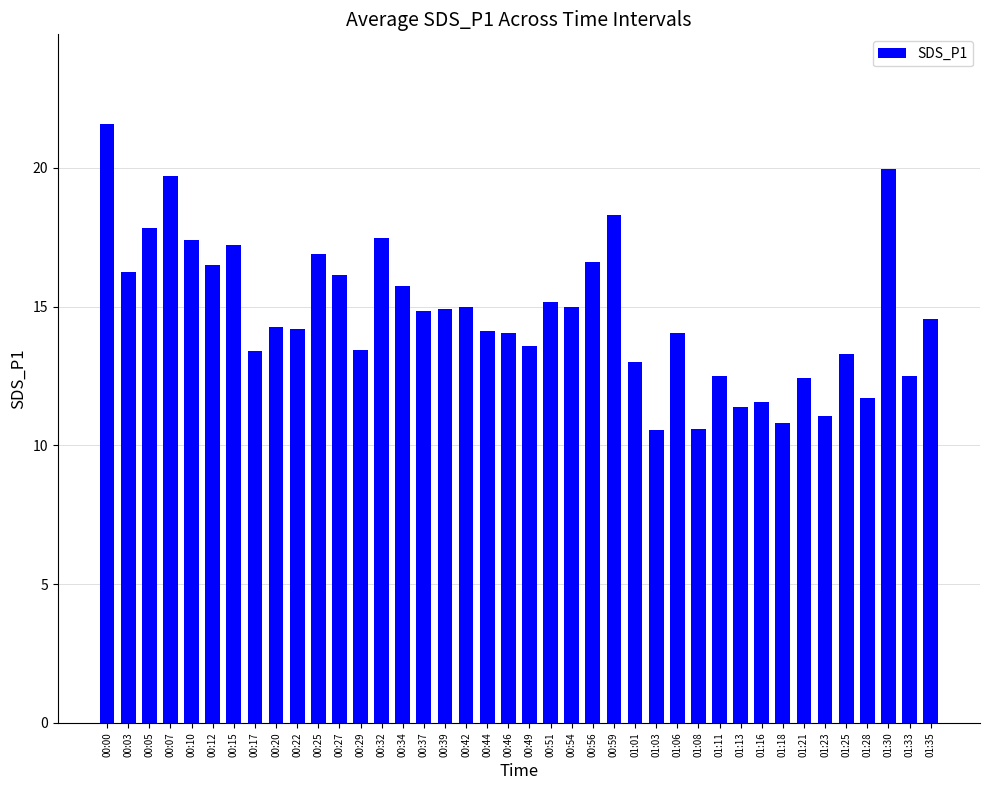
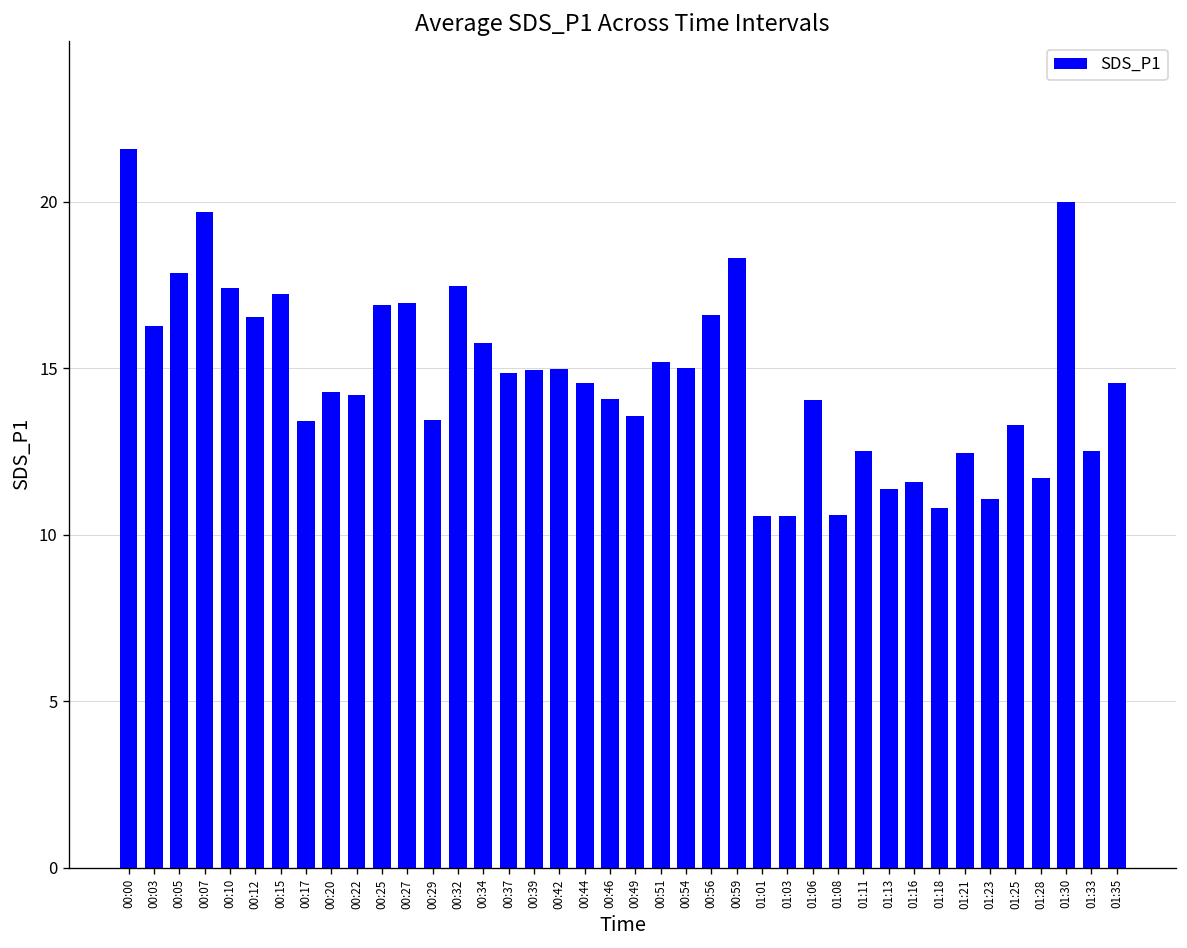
00:27: 16.1 -> 16.9
00:44: 14.1 -> 14.6
01:01: 13.0 -> 10.6
